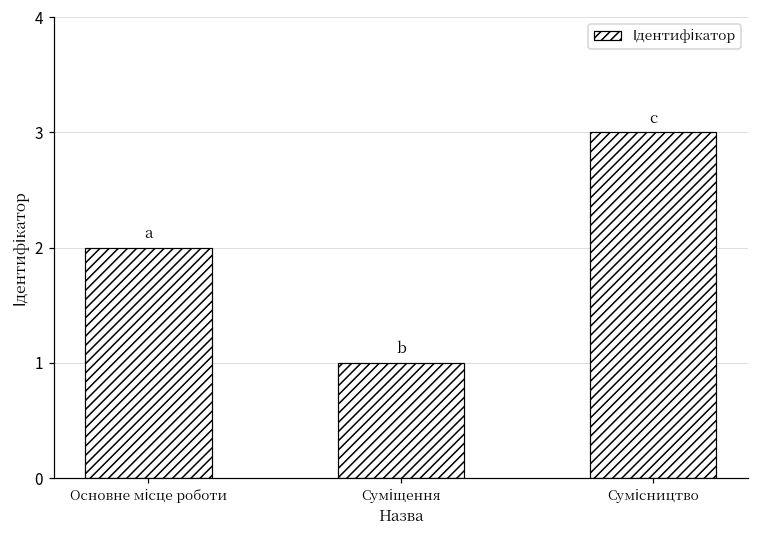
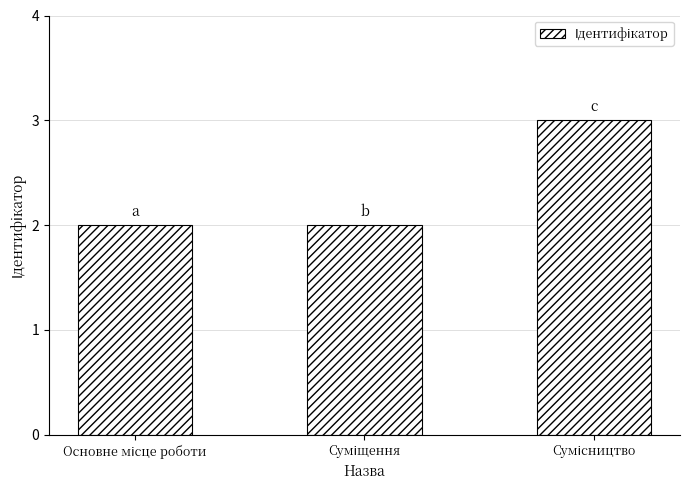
Суміщення: 1 -> 2
